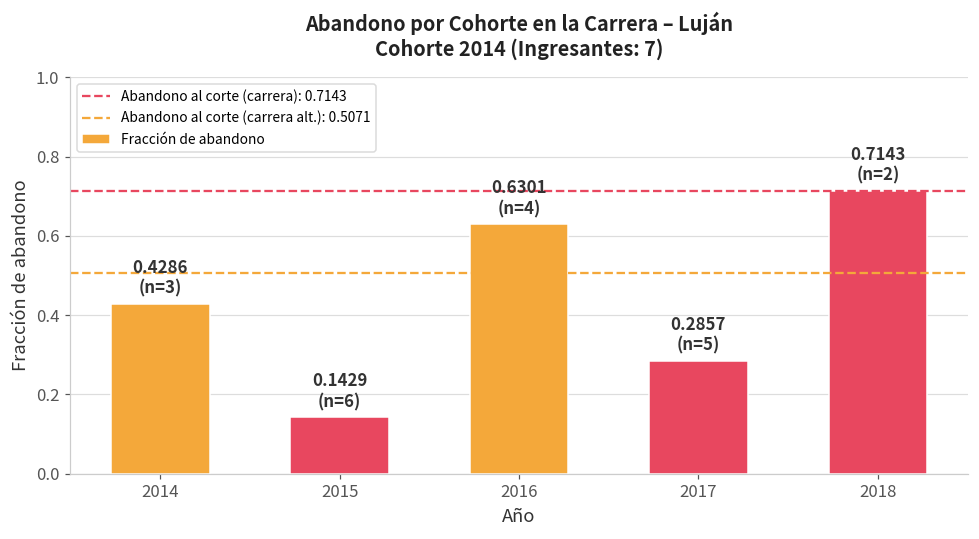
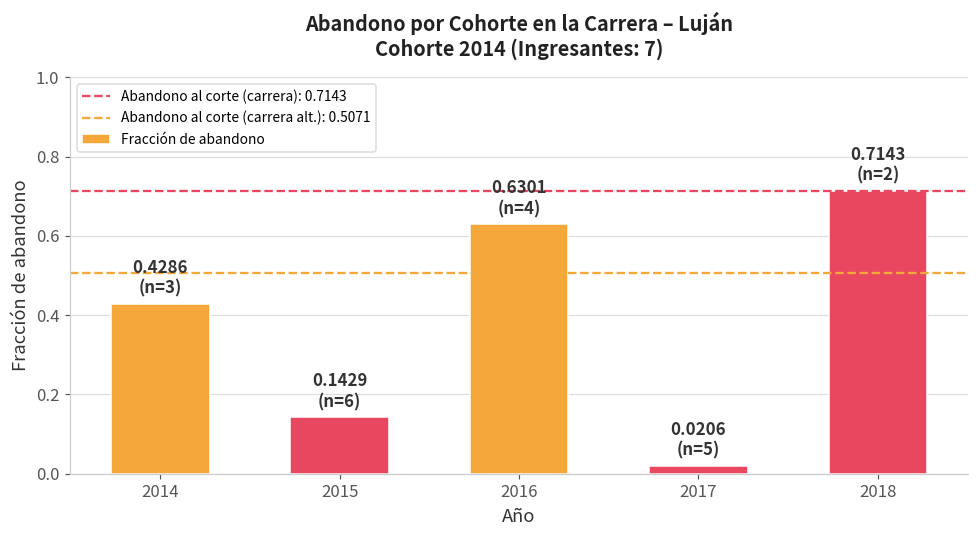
2017: 0.2857 -> 0.0206
